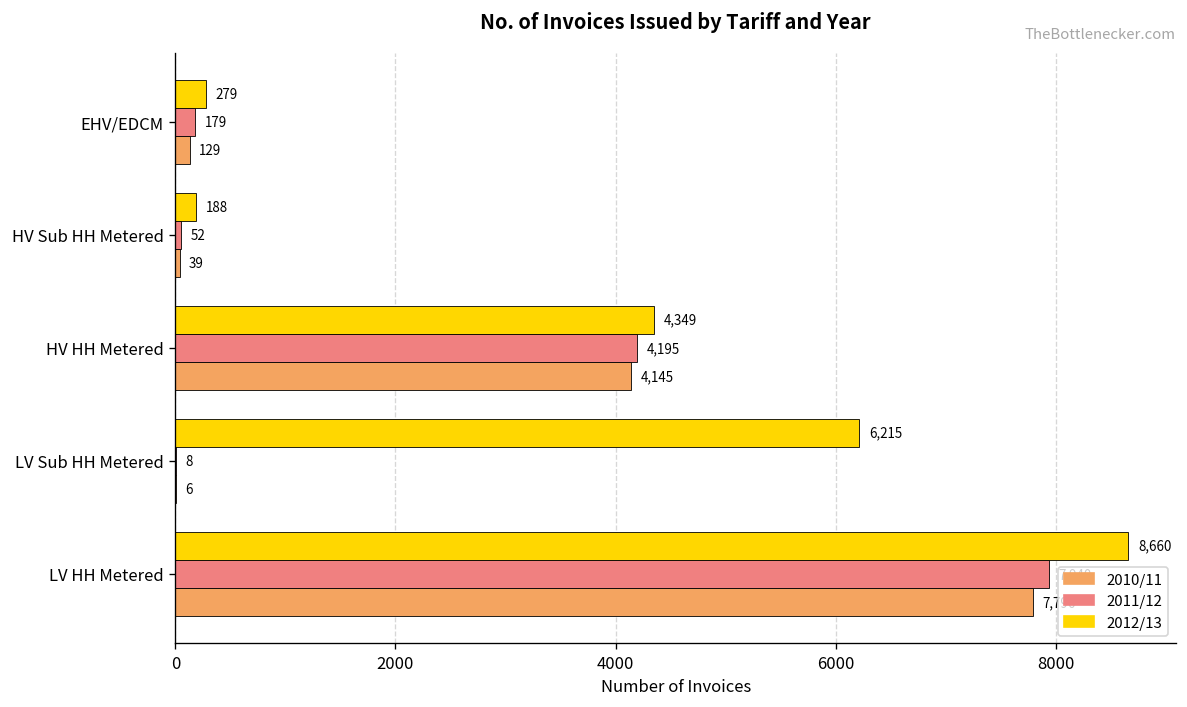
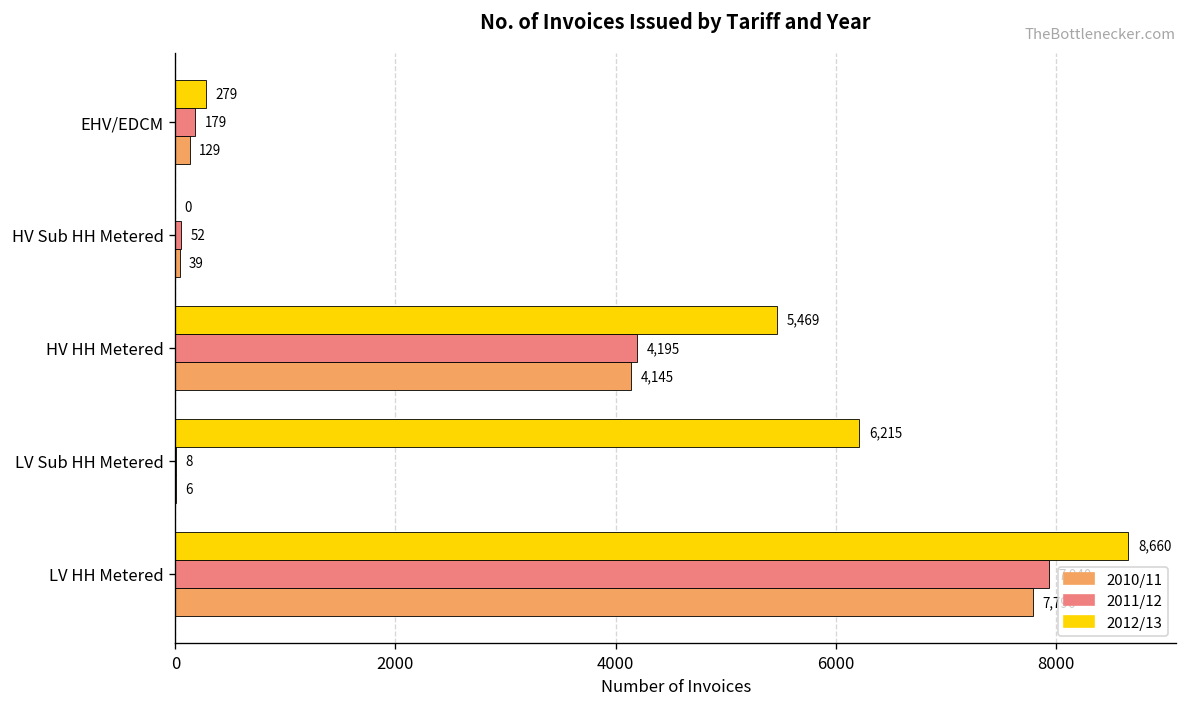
2012/13, HV Sub HH Metered: 188 -> 0
2012/13, HV HH Metered: 4,349 -> 5,469
